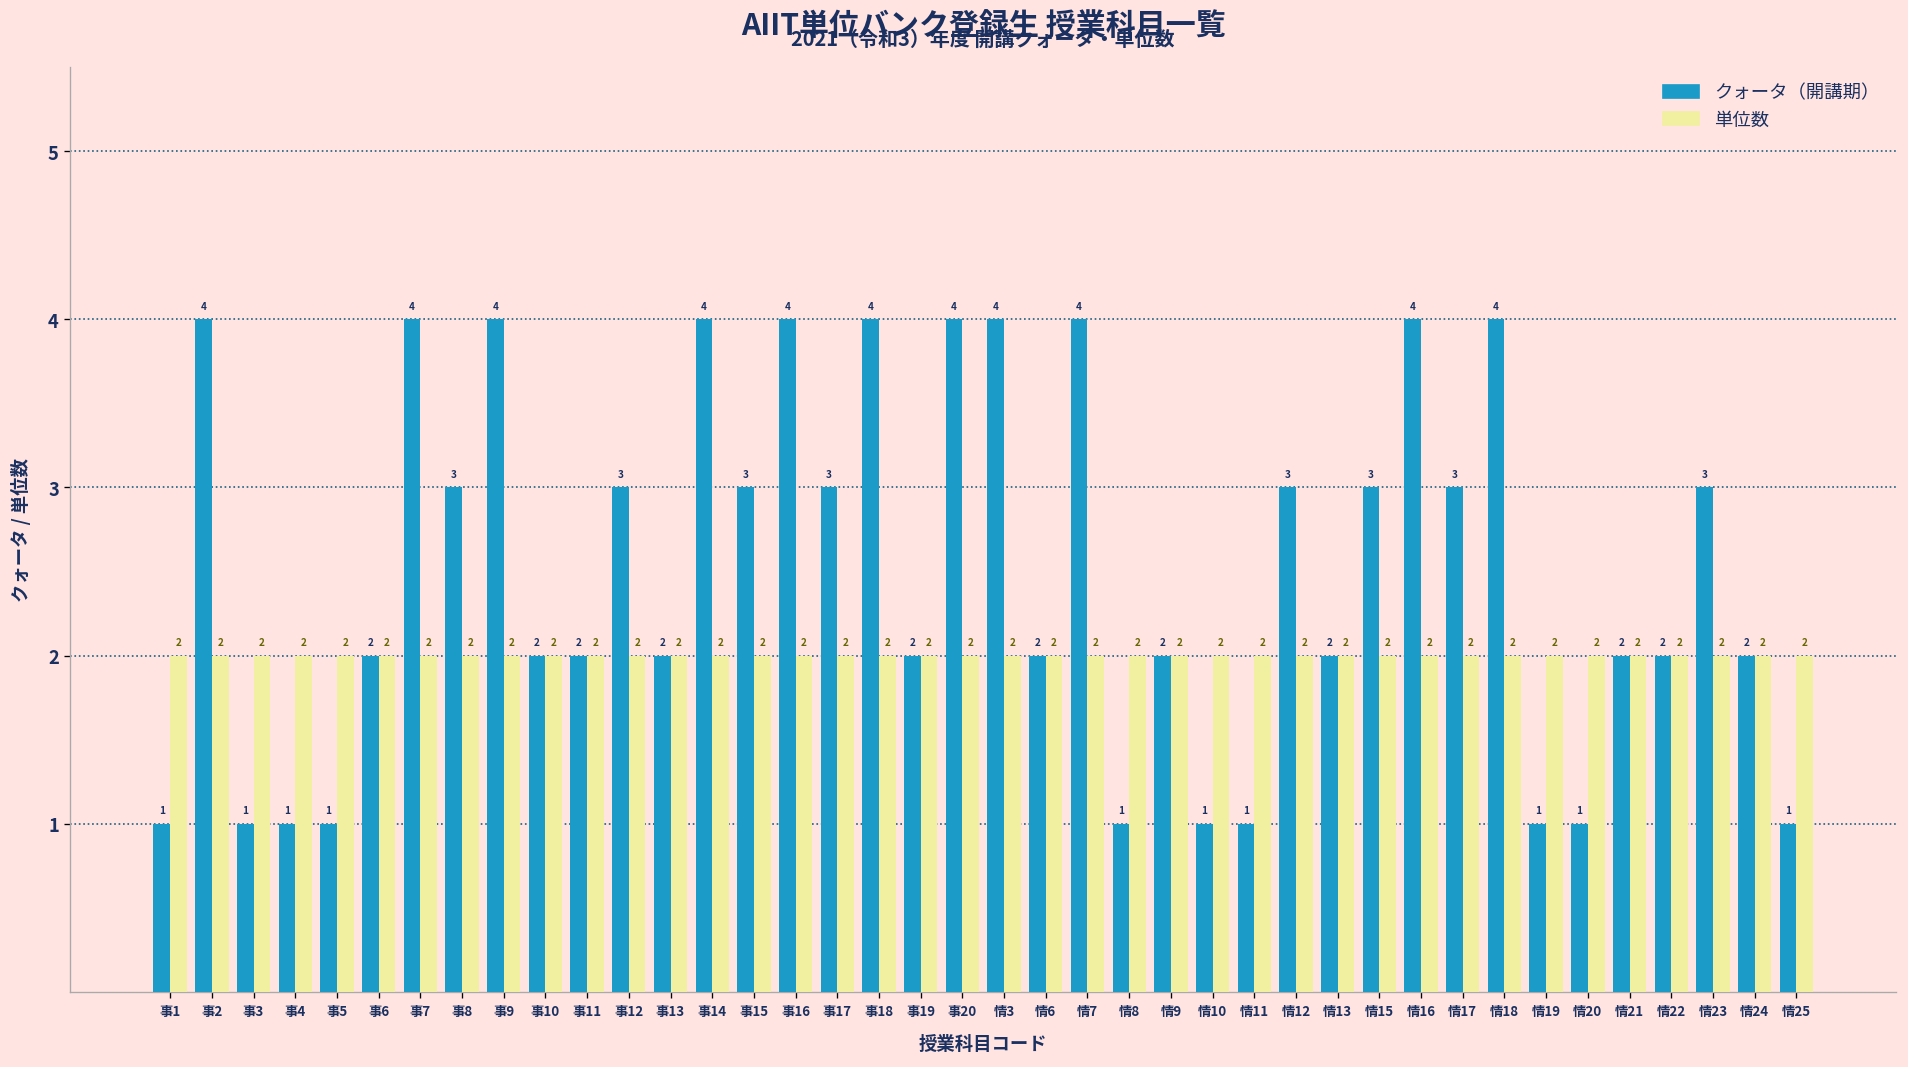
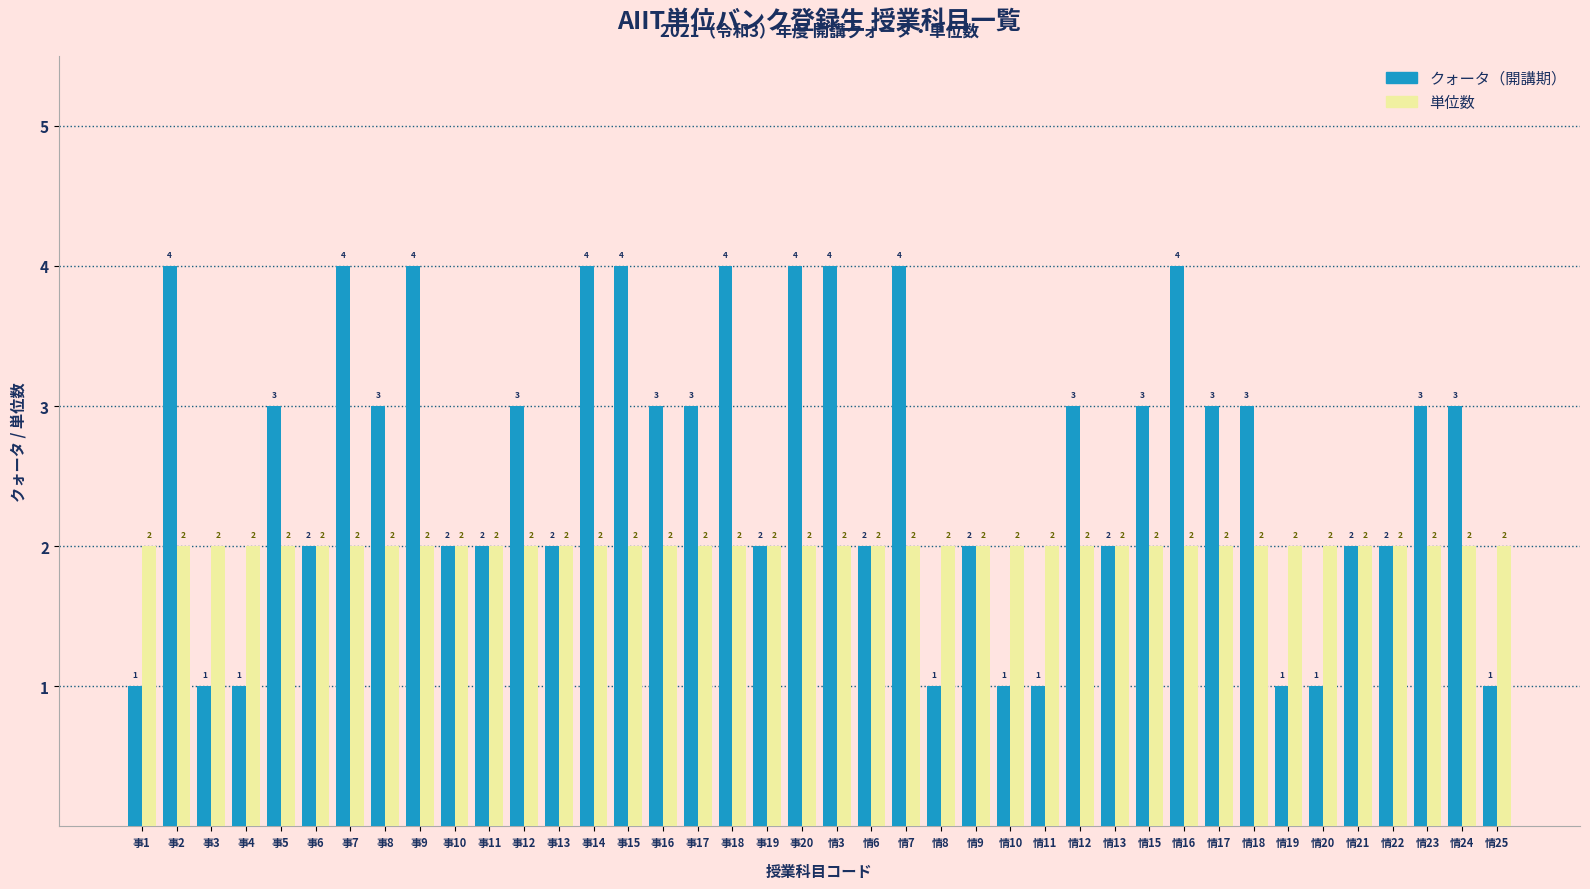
クォータ（開講期）, 事5: 1 -> 3
クォータ（開講期）, 事15: 3 -> 4
クォータ（開講期）, 事16: 4 -> 3
クォータ（開講期）, 情18: 4 -> 3
クォータ（開講期）, 情24: 2 -> 3
